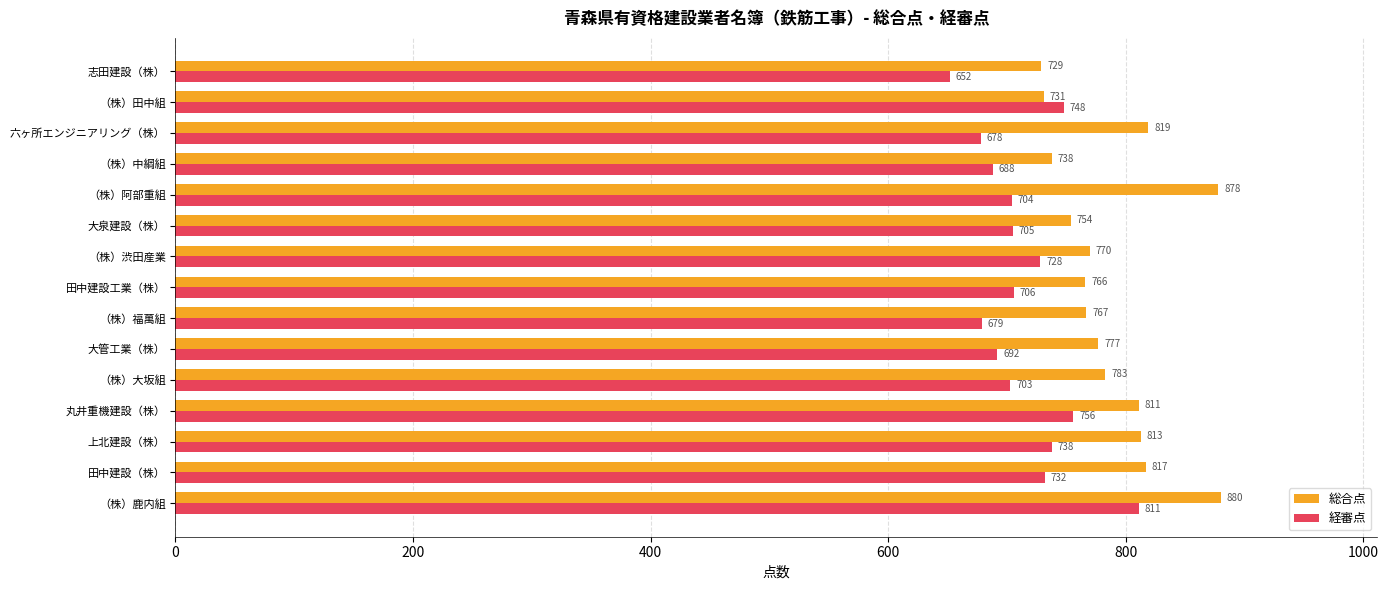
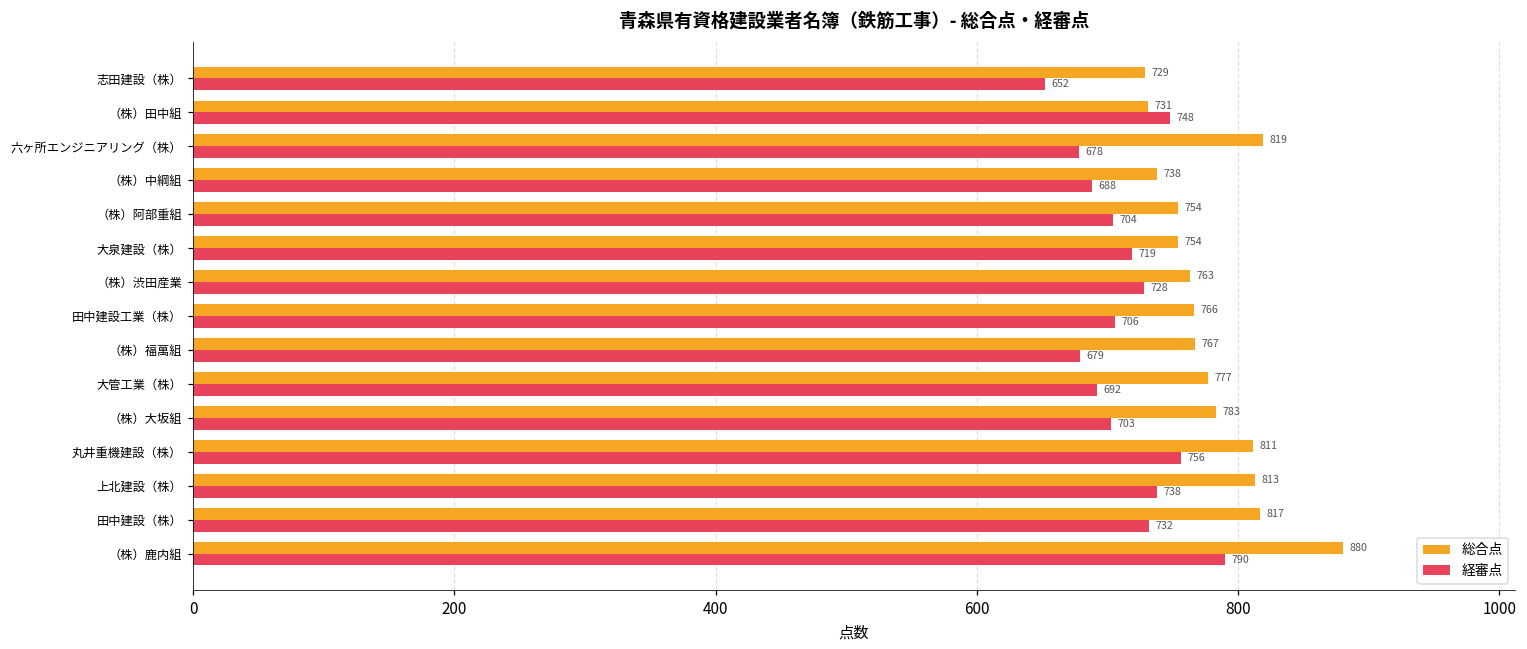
総合点, （株）阿部重組: 878 -> 754
経審点, 大泉建設（株）: 705 -> 719
総合点, （株）渋田産業: 770 -> 763
経審点, （株）鹿内組: 811 -> 790
